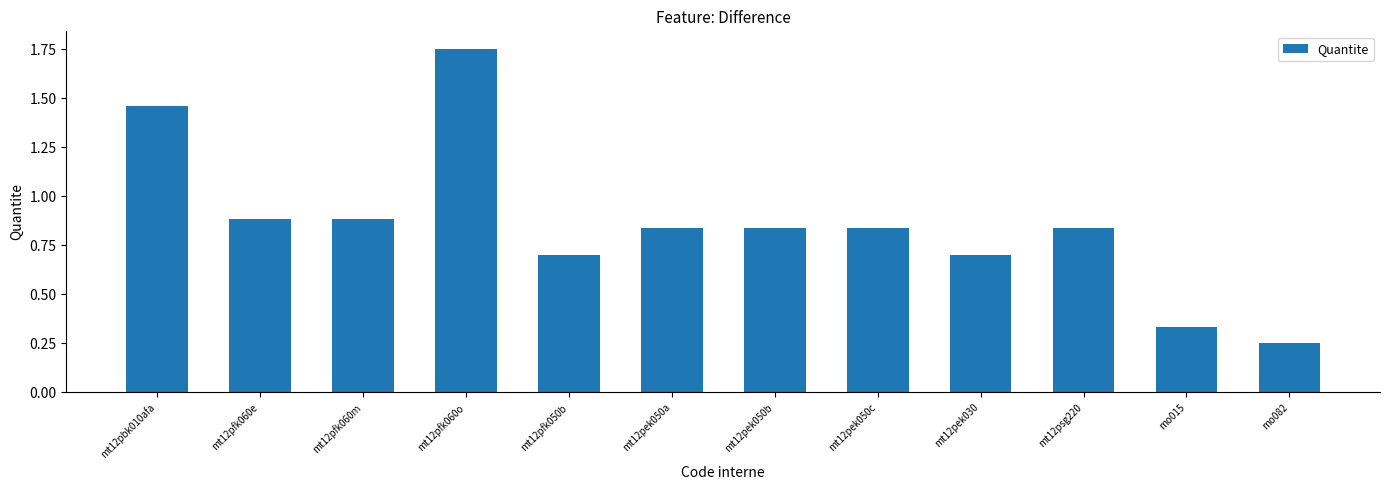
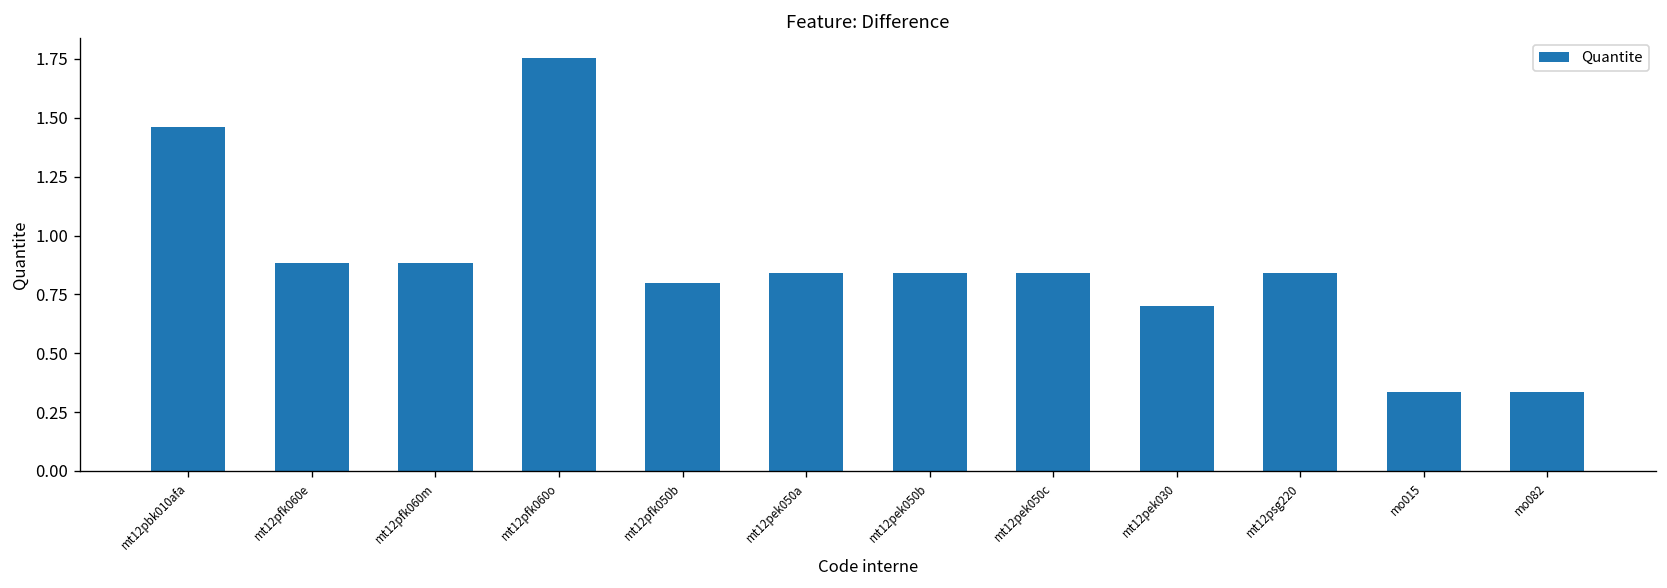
mt12pfk050b: 0.7 -> 0.8
mo082: 0.25 -> 0.34
